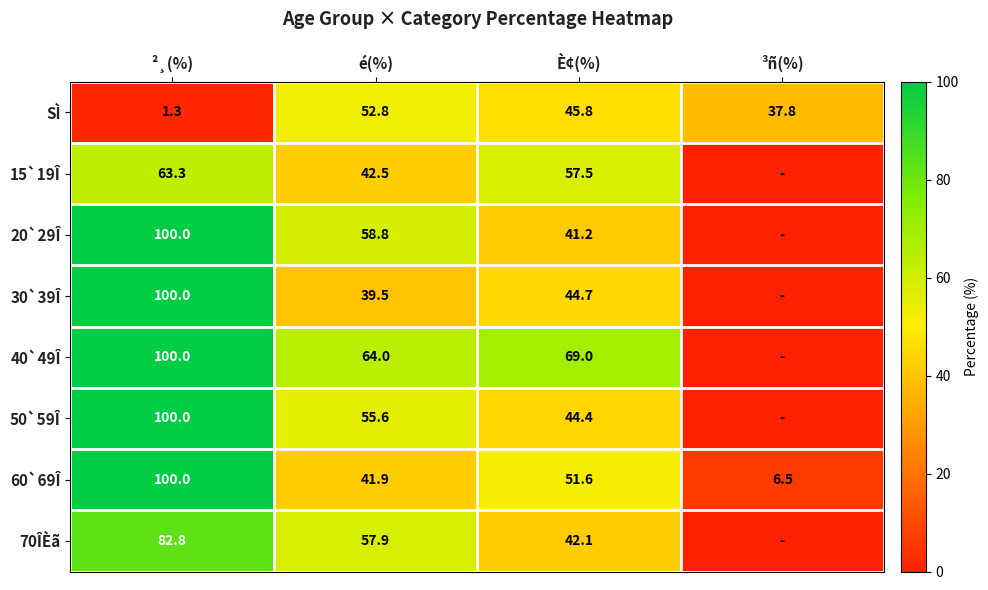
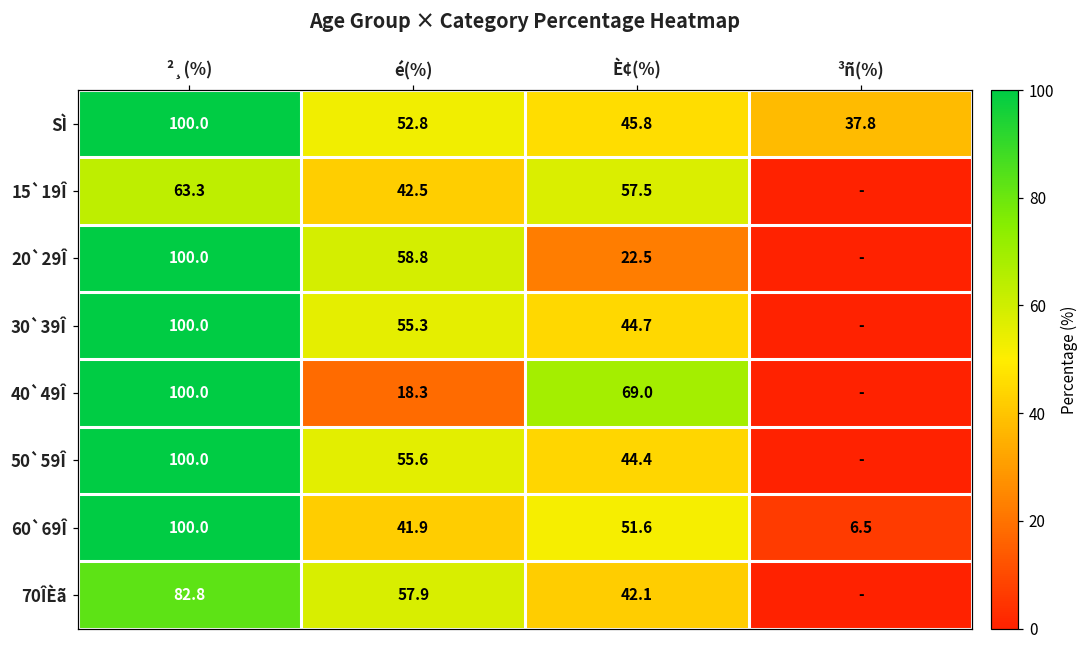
SÌ, ²¸(%): 1.3 -> 100.0
20`29Î, È¢(%): 41.2 -> 22.5
30`39Î, é(%): 39.5 -> 55.3
40`49Î, é(%): 64.0 -> 18.3
